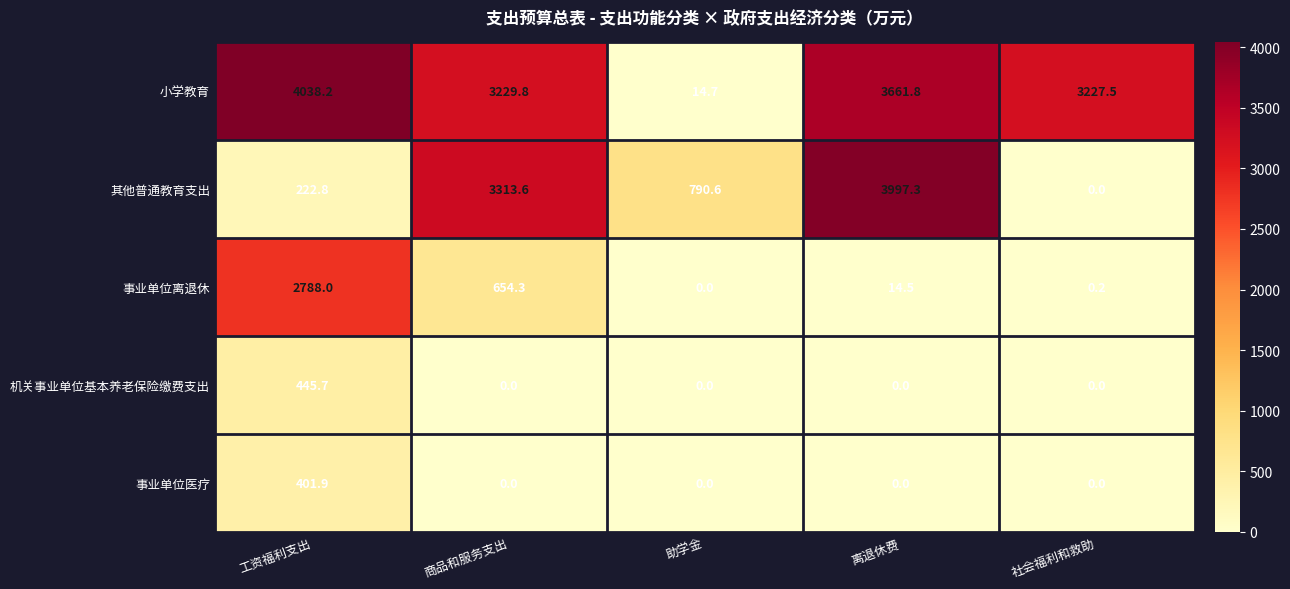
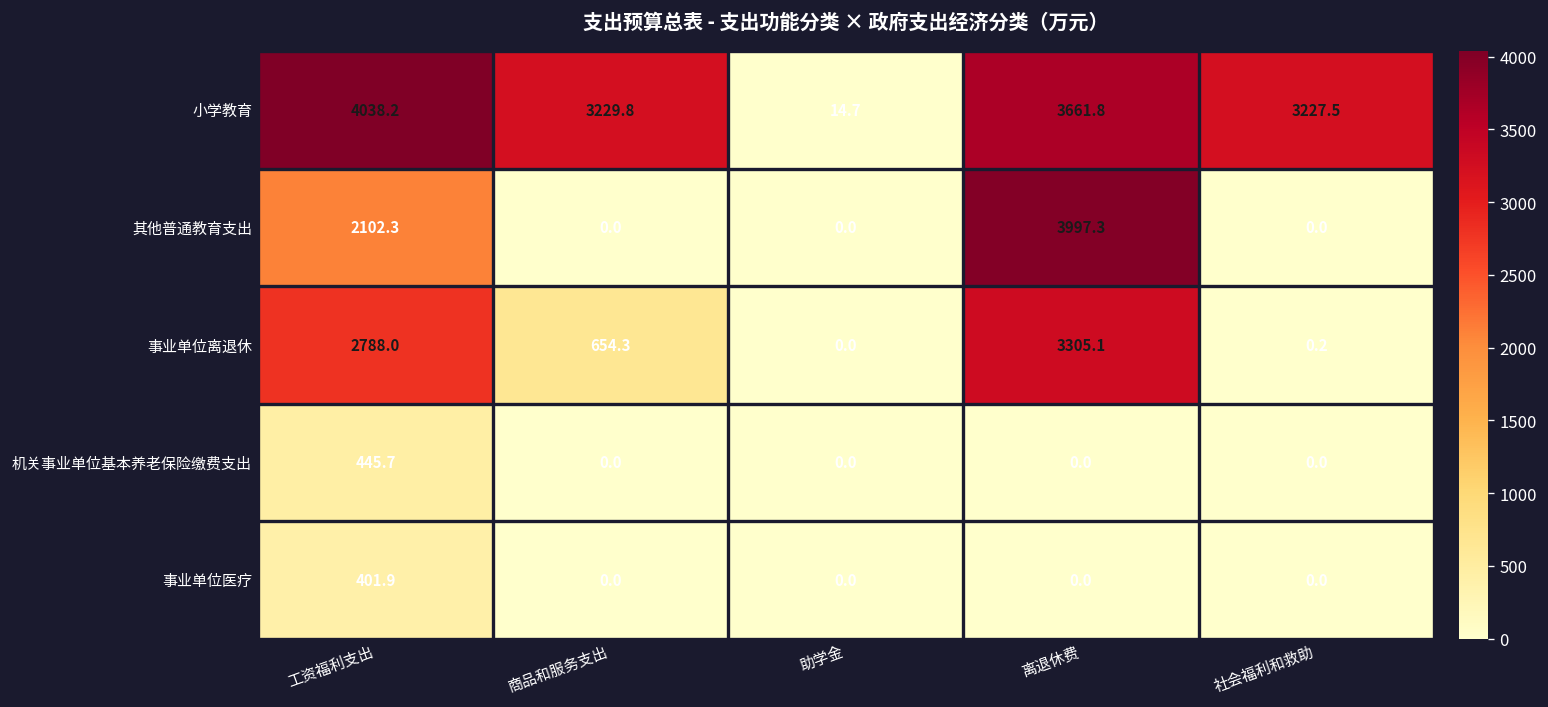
其他普通教育支出, 工资福利支出: 222.8 -> 2102.3
其他普通教育支出, 商品和服务支出: 3313.6 -> 0.0
其他普通教育支出, 助学金: 790.6 -> 0.0
事业单位离退休, 离退休费: 14.5 -> 3305.1
